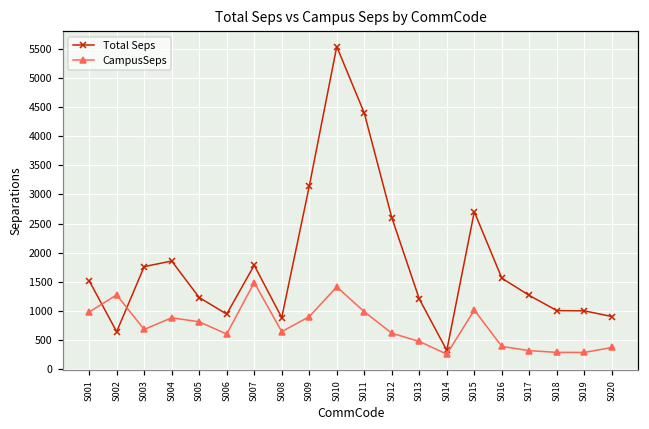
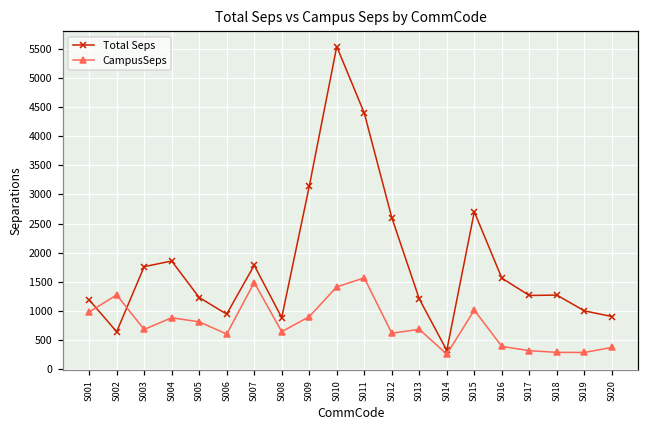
Total Seps, S001: 1500 -> 1200
CampusSeps, S011: 1000 -> 1600
CampusSeps, S013: 500 -> 700
Total Seps, S018: 1000 -> 1300
